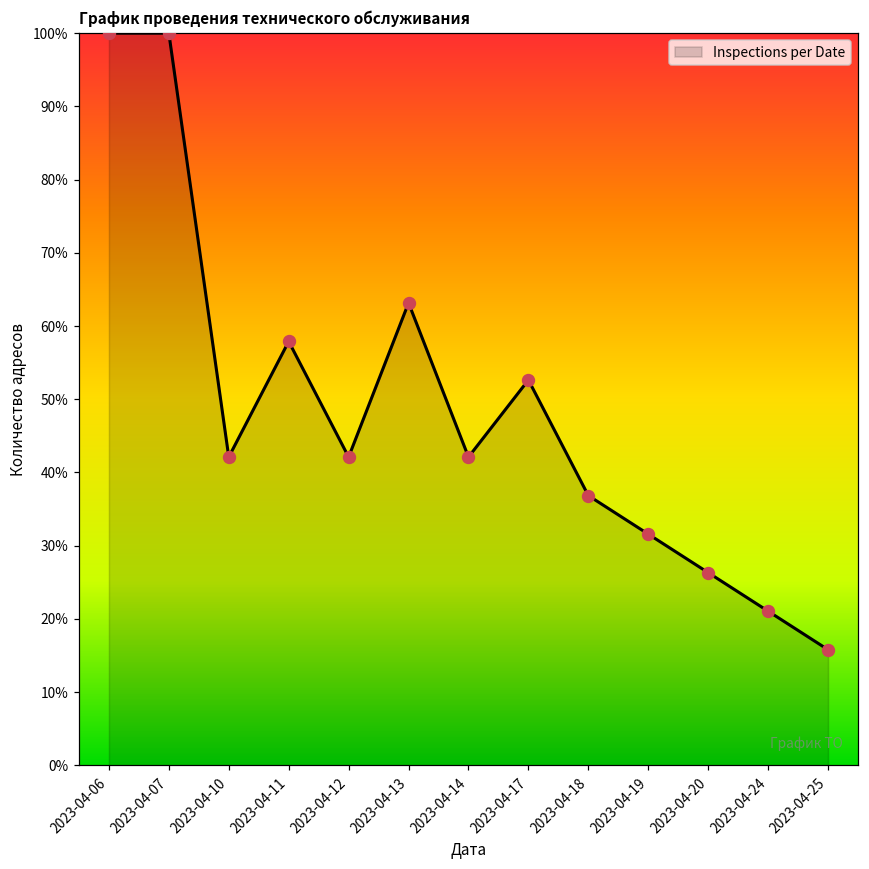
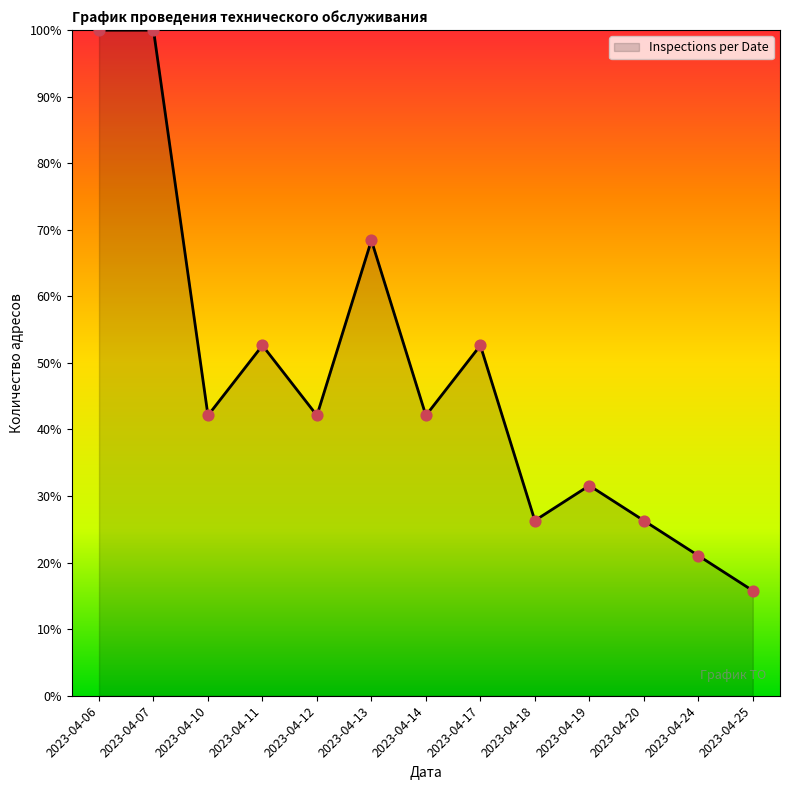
2023-04-11: 58% -> 53%
2023-04-13: 63% -> 68%
2023-04-18: 37% -> 26%
